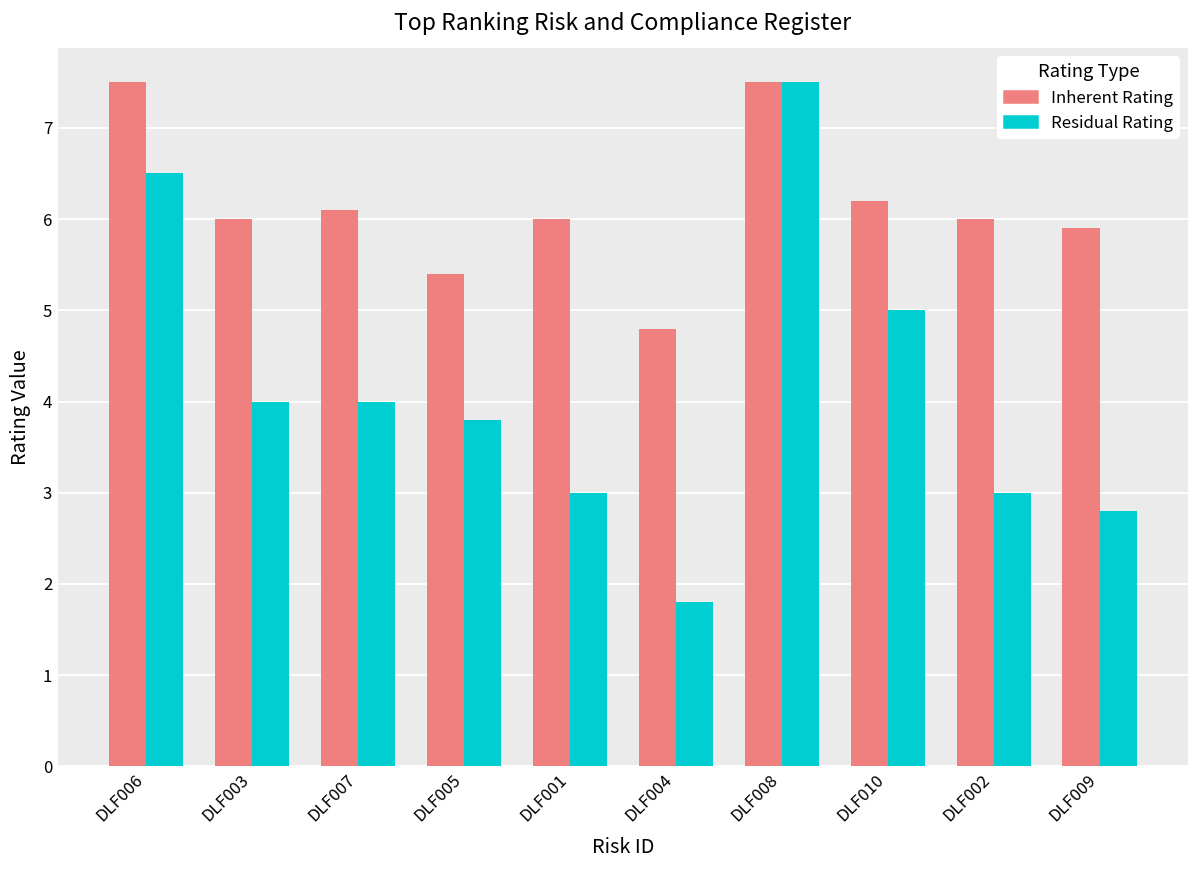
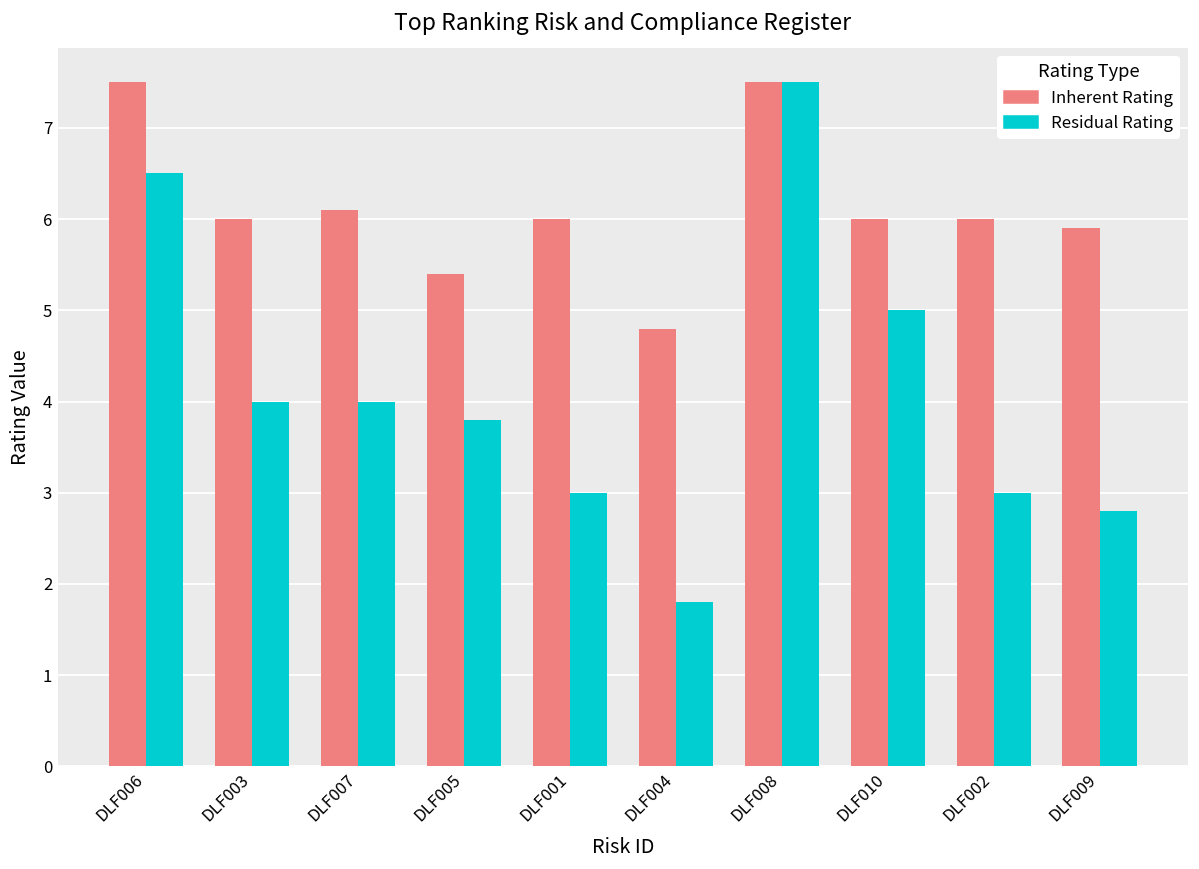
Inherent Rating, DLF010: 6.2 -> 6.0
